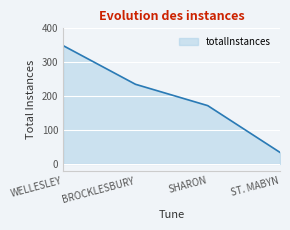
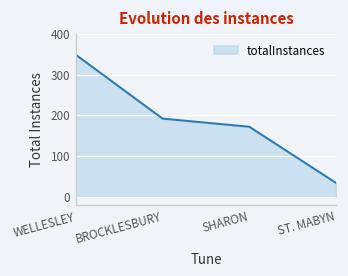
BROCKLESBURY: 240 -> 190
